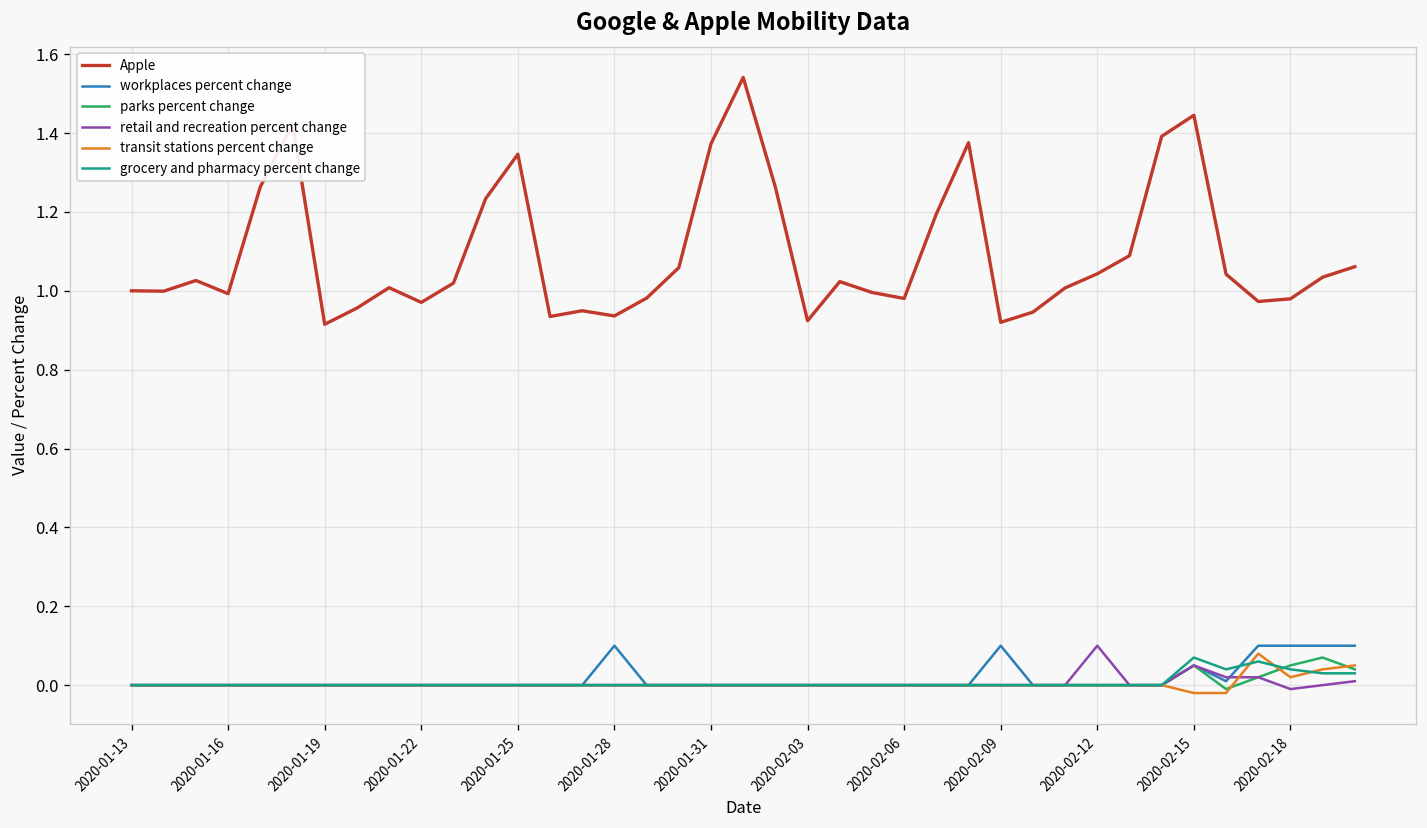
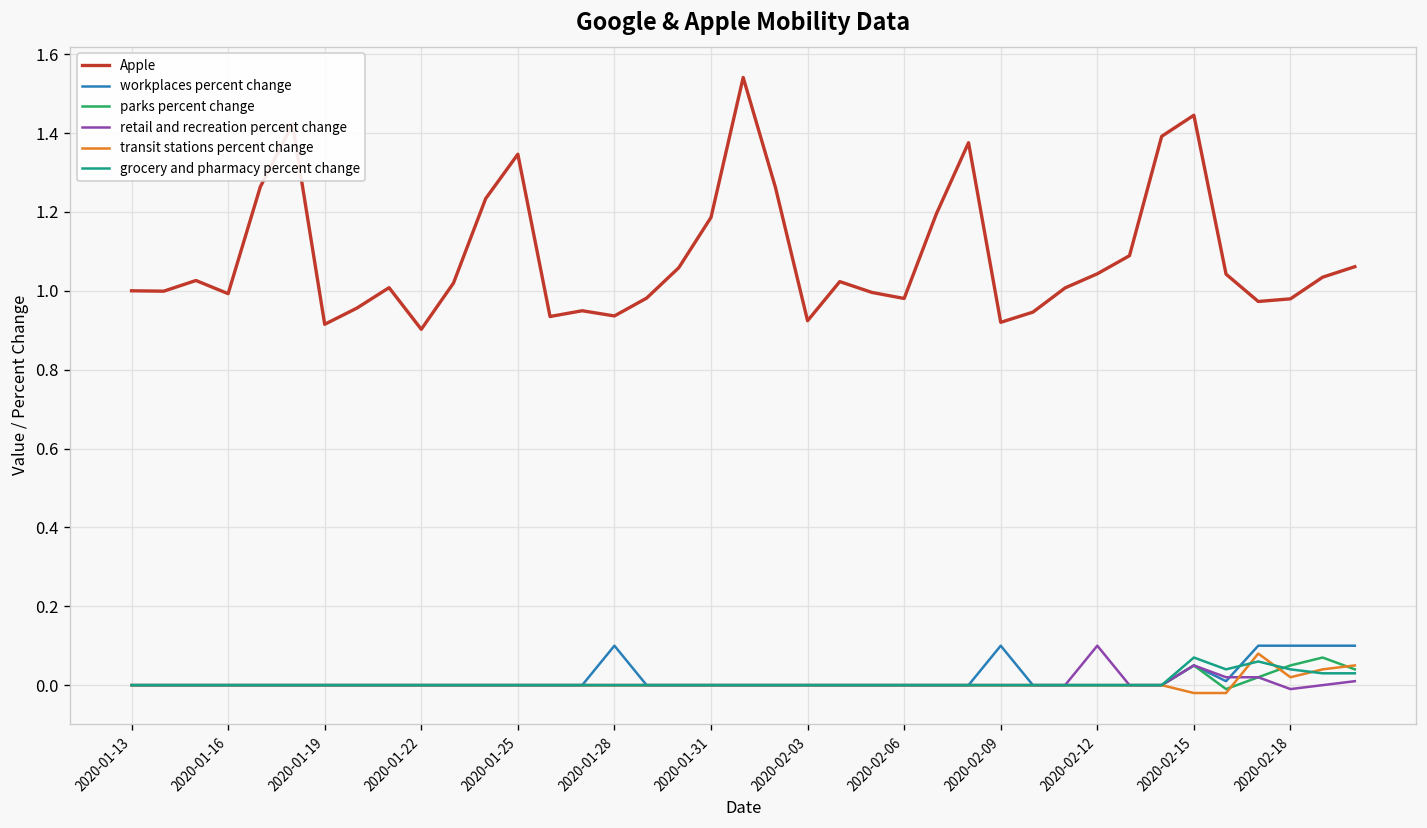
Apple, 2020-01-22: 0.97 -> 0.90
Apple, 2020-01-31: 1.37 -> 1.19
